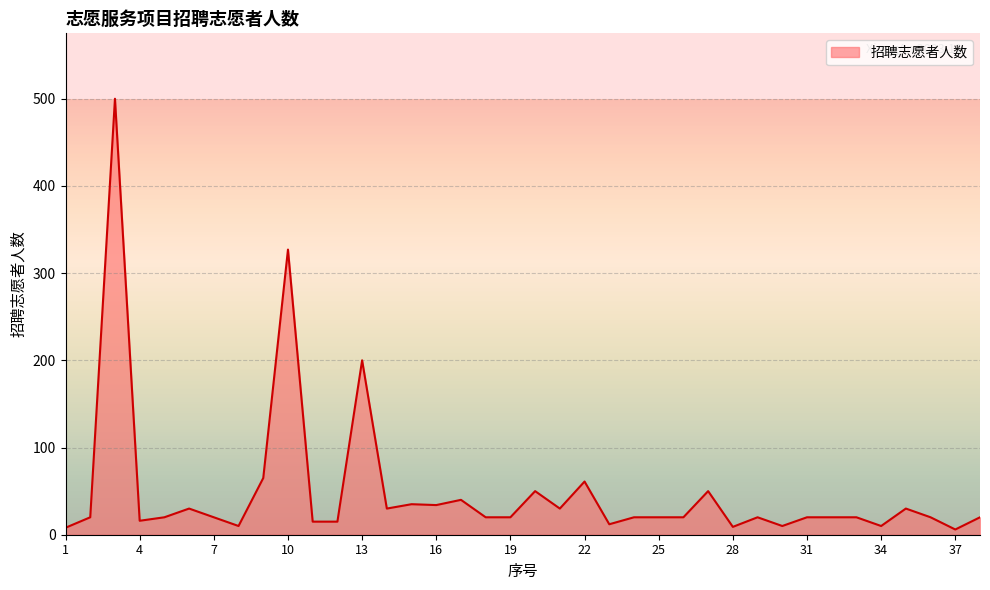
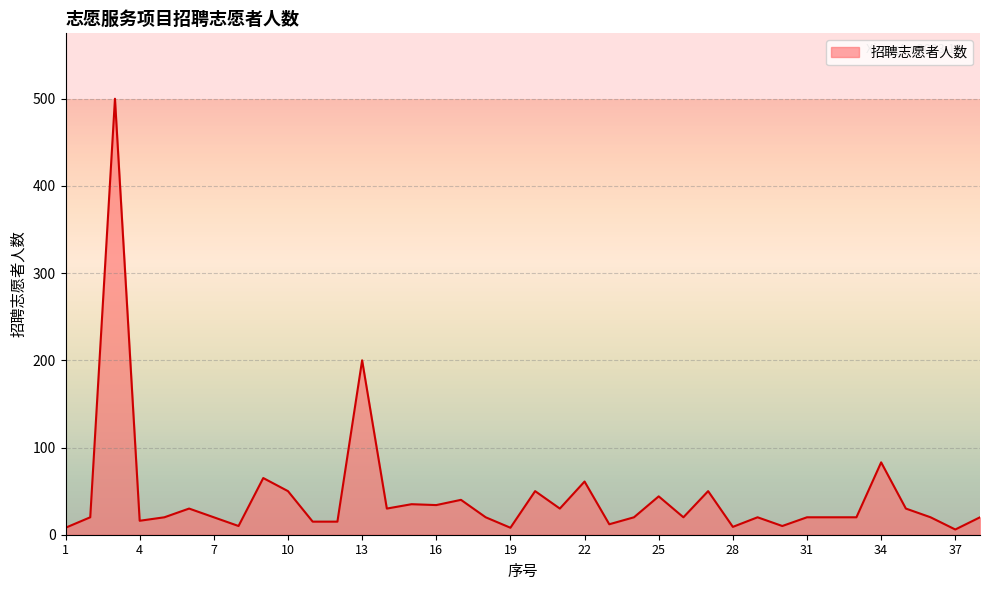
10: 330 -> 50
19: 20 -> 10
25: 20 -> 40
34: 10 -> 80
